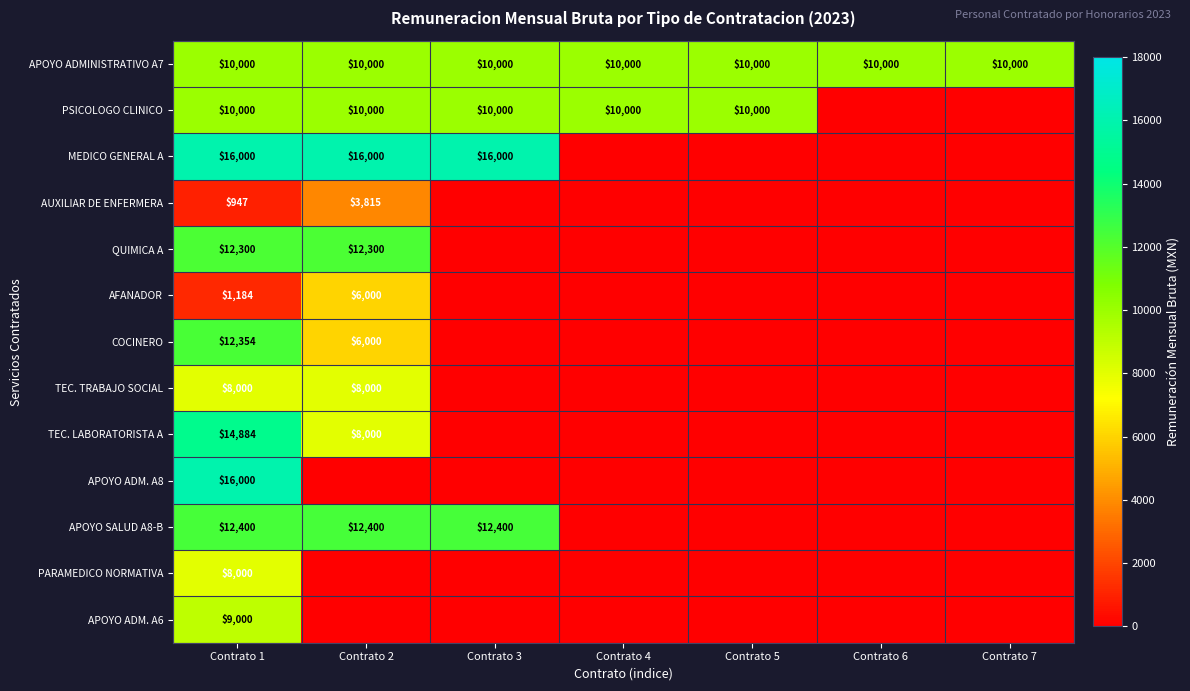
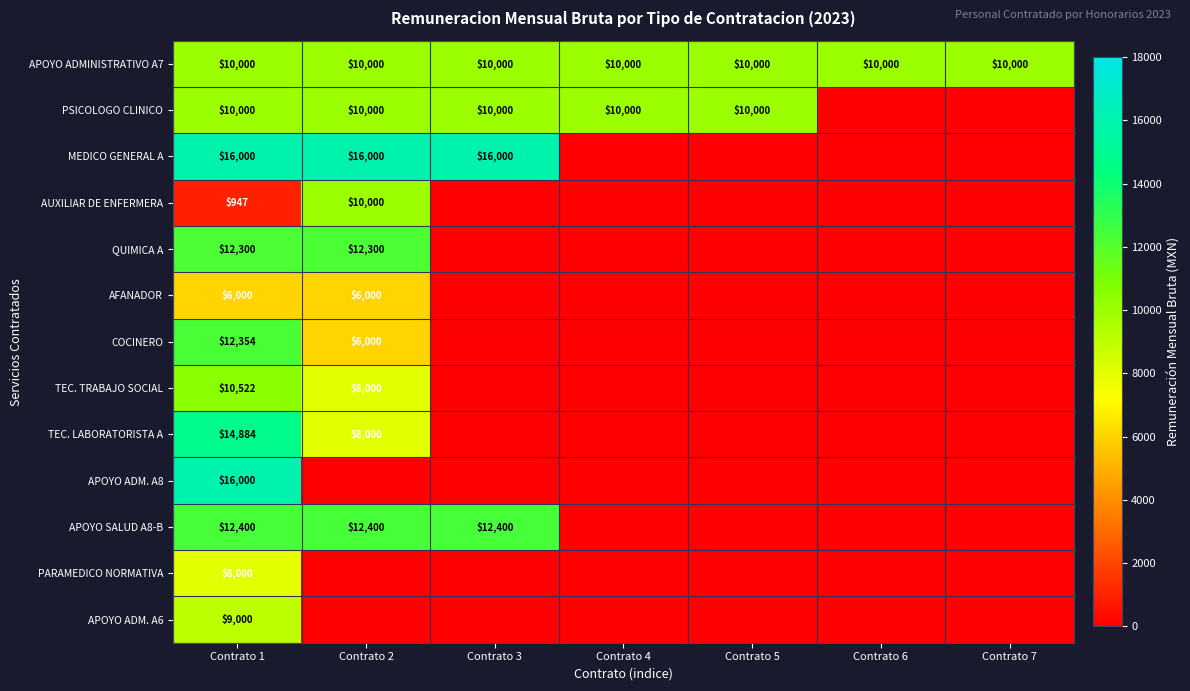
AUXILIAR DE ENFERMERA, Contrato 2: $3,815 -> $10,000
AFANADOR, Contrato 1: $1,184 -> $6,000
TEC. TRABAJO SOCIAL, Contrato 1: $8,000 -> $10,522
